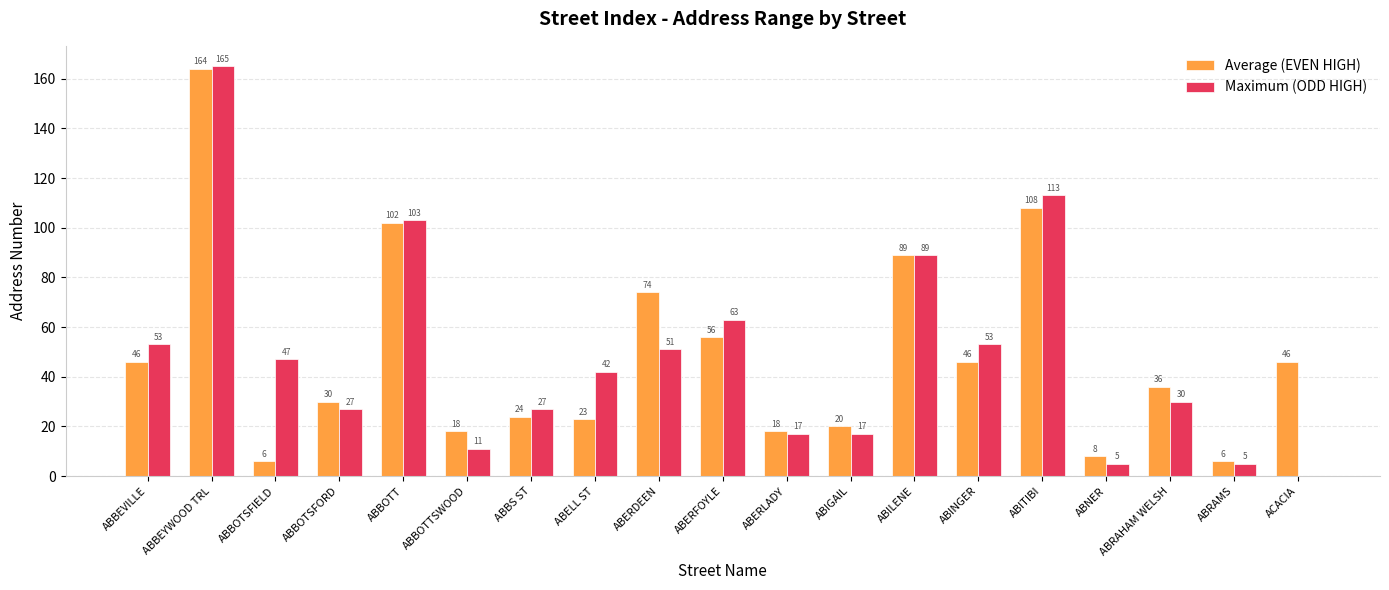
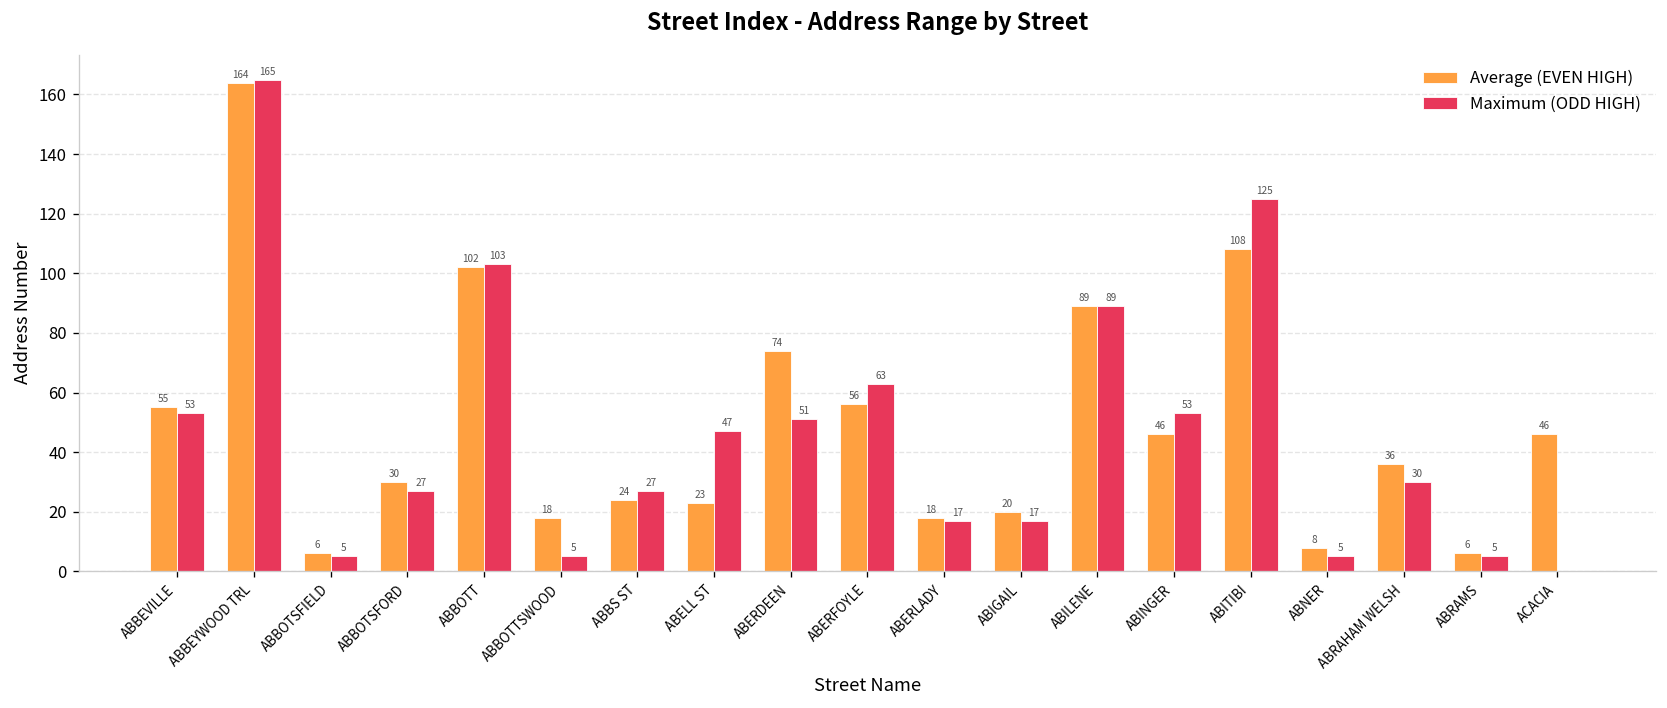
Average (EVEN HIGH), ABBEVILLE: 46 -> 55
Maximum (ODD HIGH), ABBOTSFIELD: 47 -> 5
Maximum (ODD HIGH), ABBOTTSWOOD: 11 -> 5
Maximum (ODD HIGH), ABELL ST: 42 -> 47
Maximum (ODD HIGH), ABITIBI: 113 -> 125
